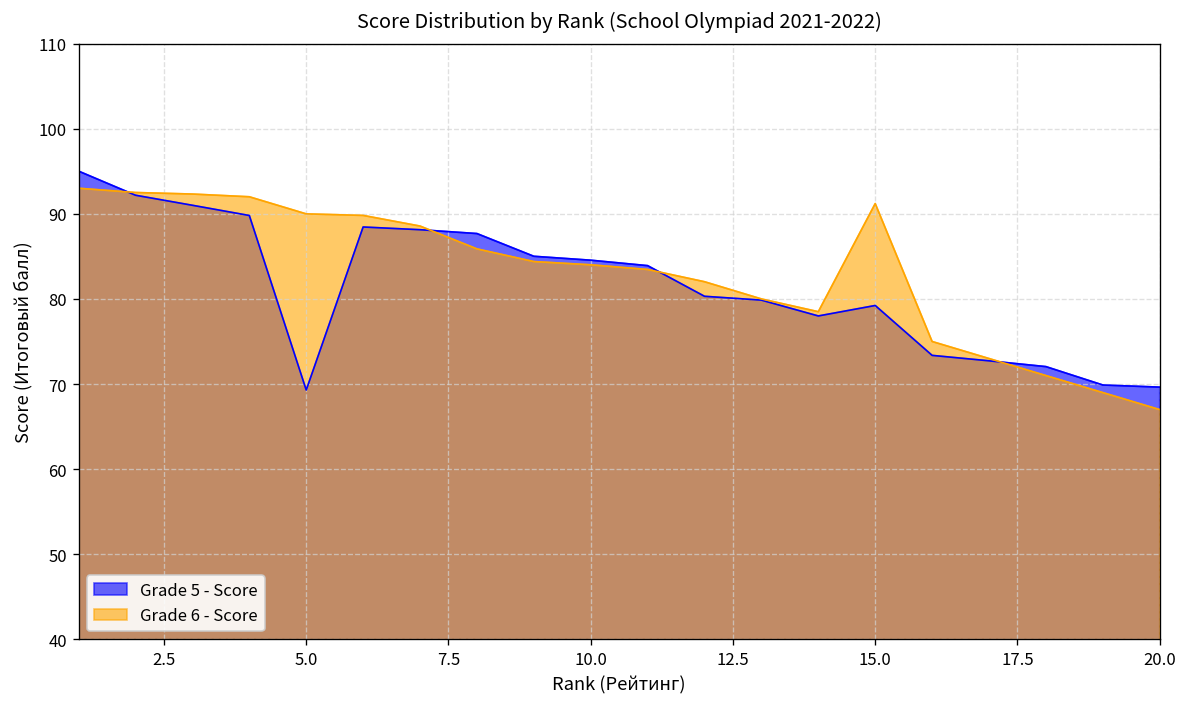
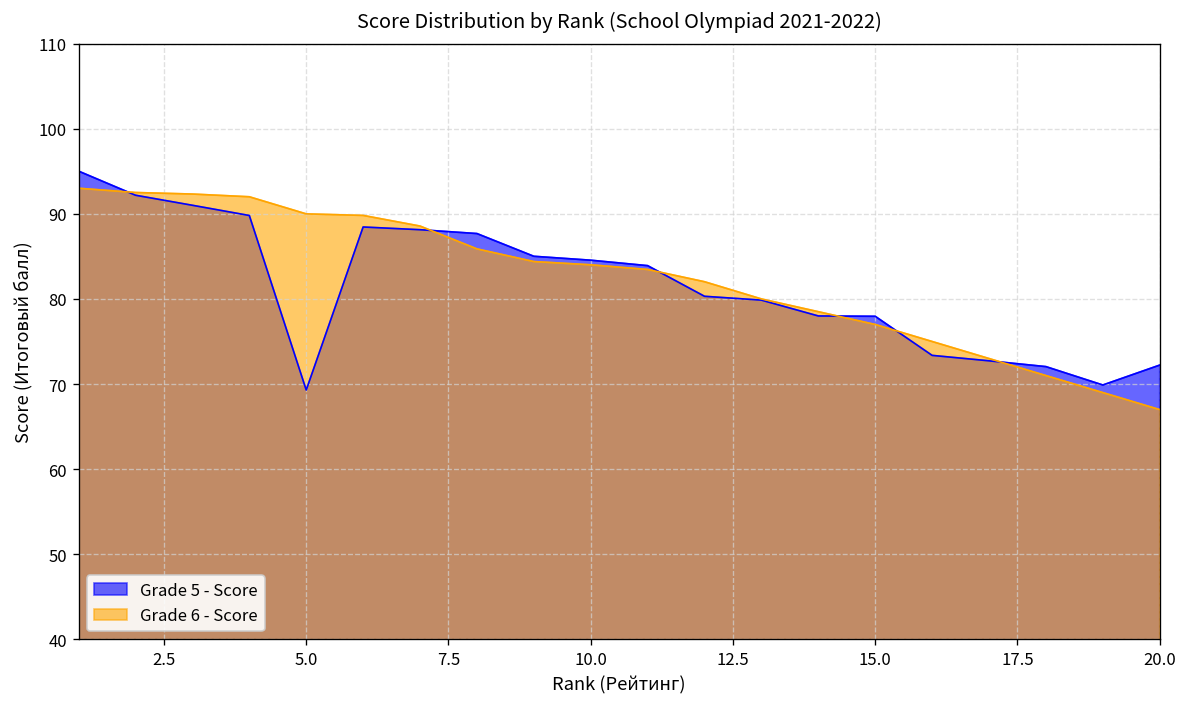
Grade 5 - Score, 15.0: 79 -> 78
Grade 6 - Score, 15.0: 91 -> 77
Grade 5 - Score, 20.0: 70 -> 72
